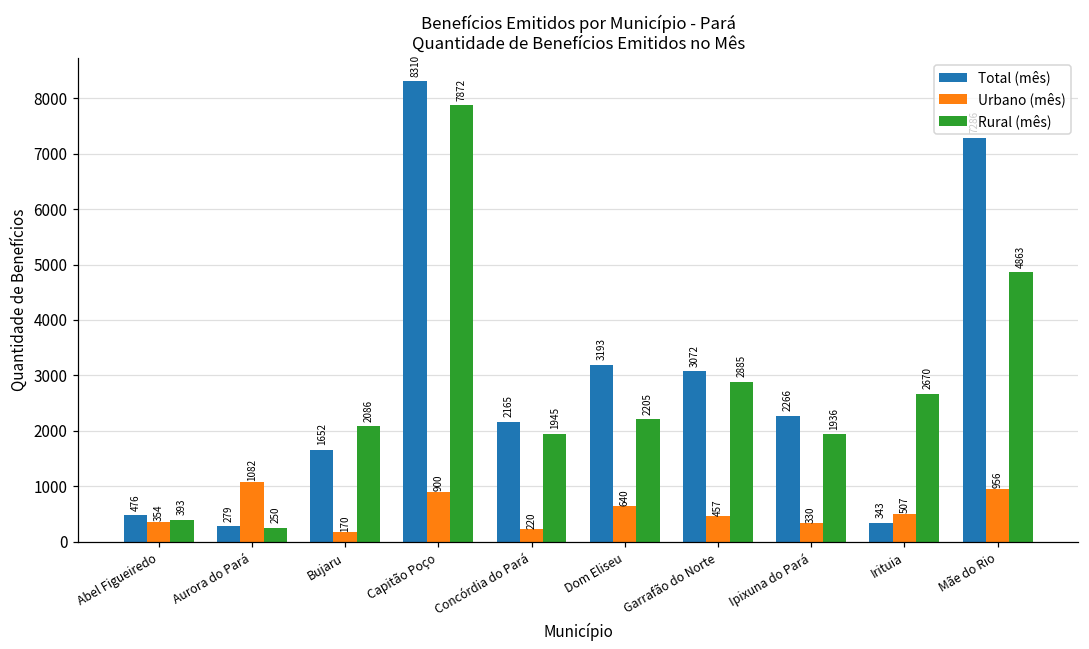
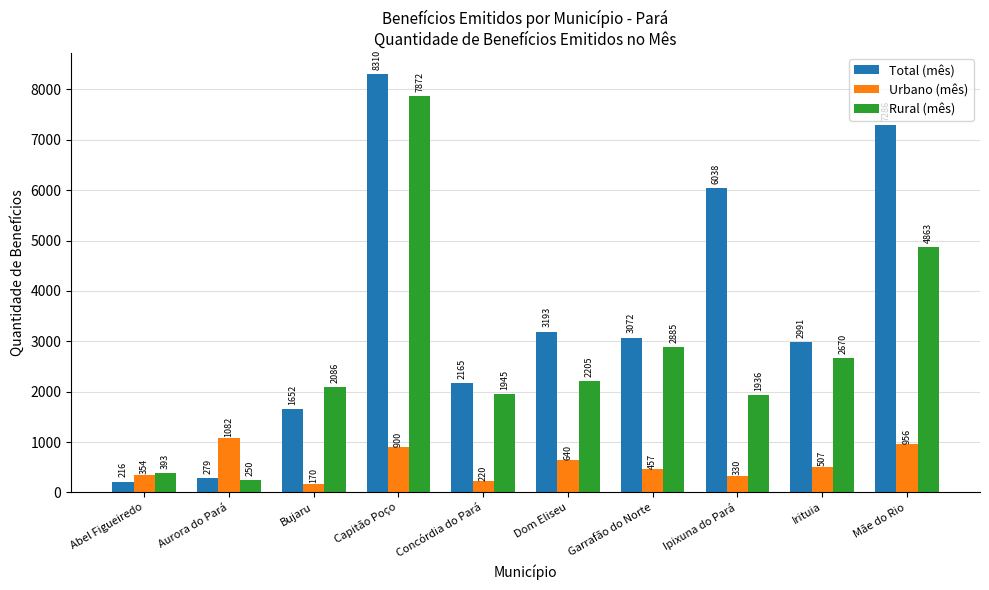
Total (mês), Abel Figueiredo: 476 -> 216
Total (mês), Ipixuna do Pará: 2266 -> 6038
Total (mês), Irituia: 343 -> 2991
